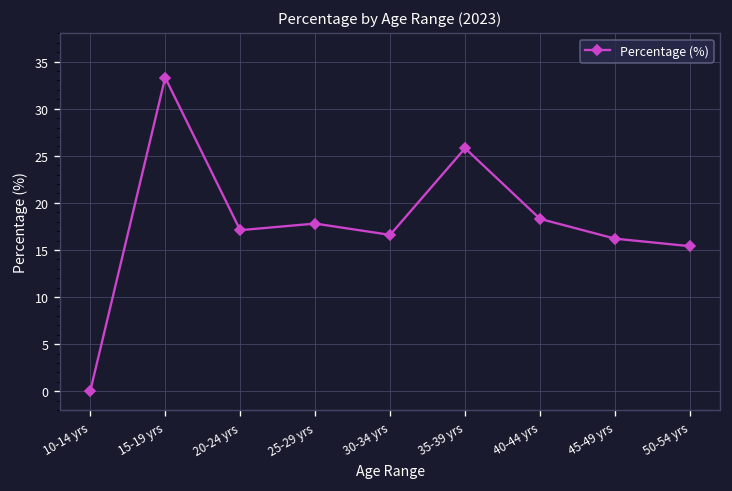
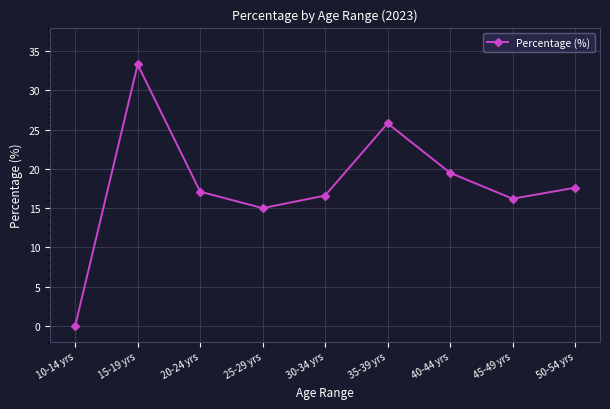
25-29 yrs: 18 -> 15
40-44 yrs: 18 -> 20
50-54 yrs: 15 -> 18
